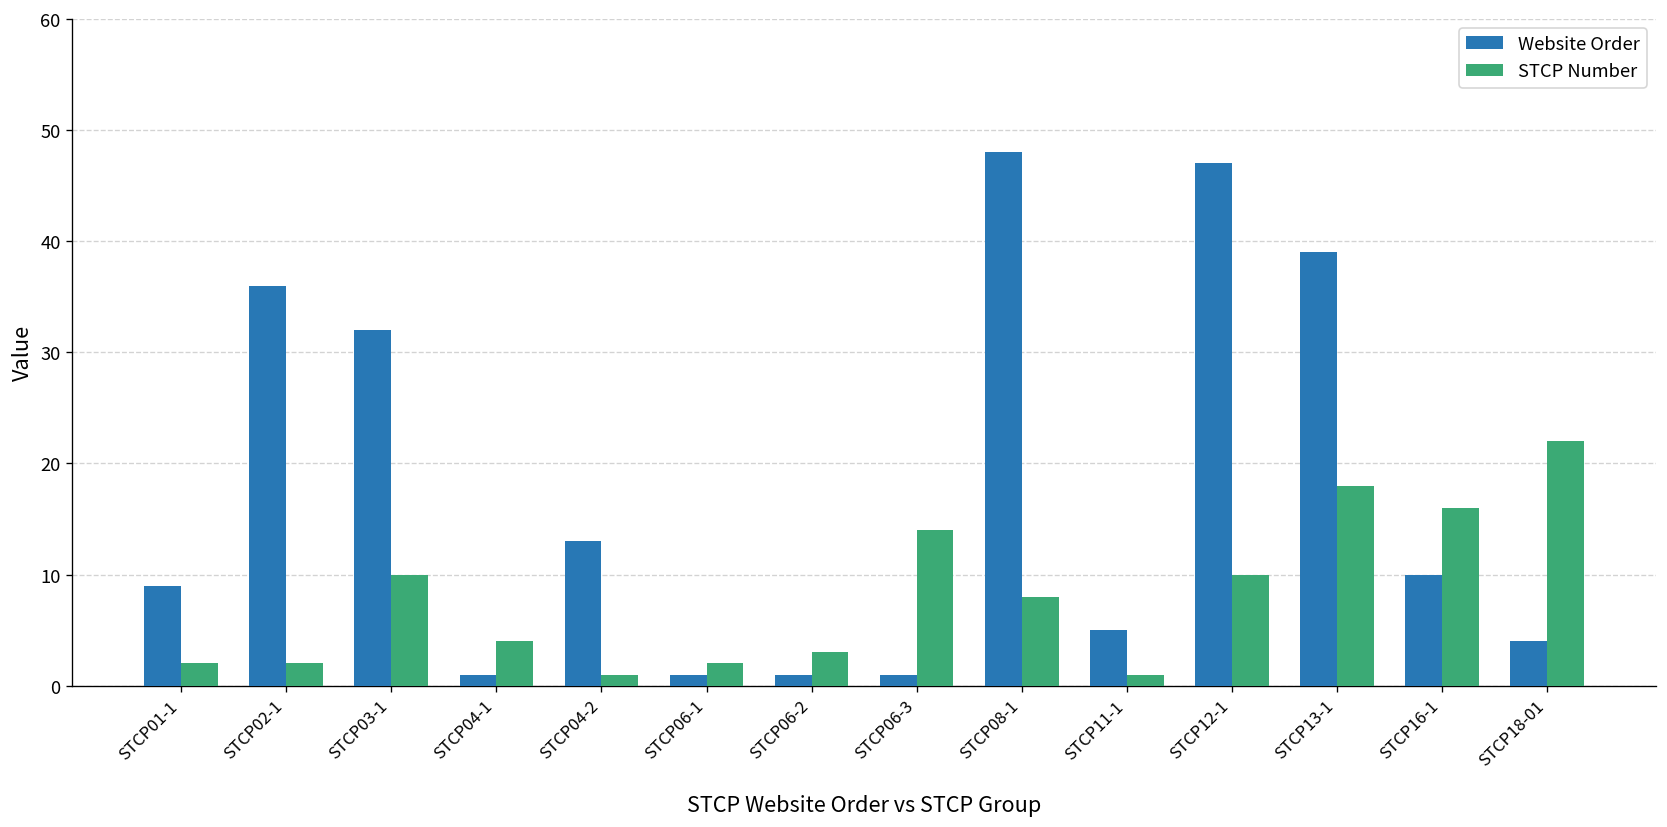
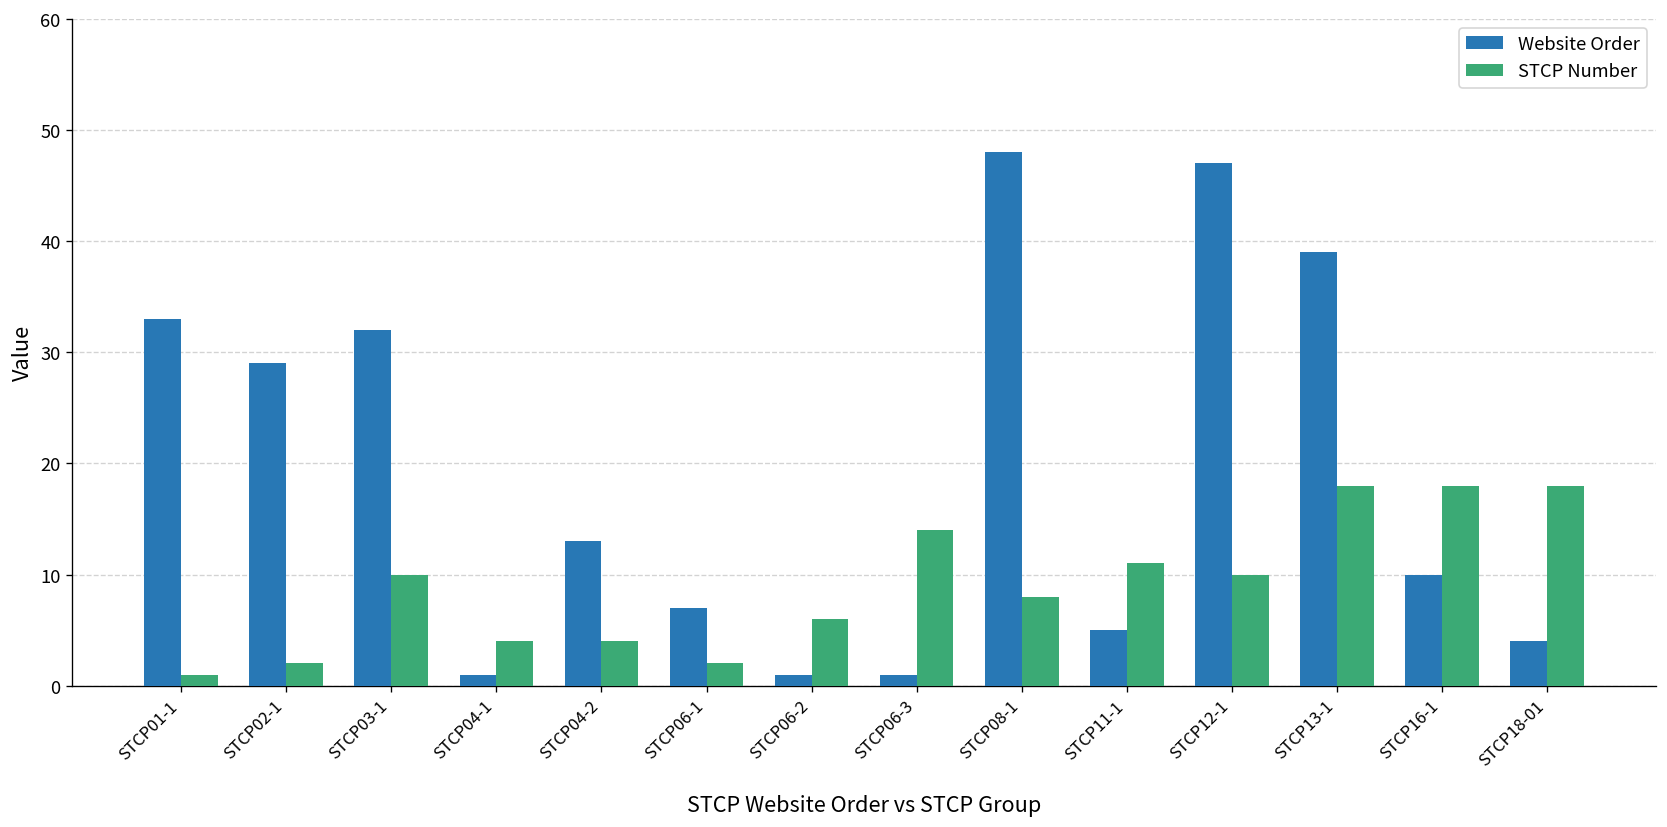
Website Order, STCP01-1: 9 -> 33
STCP Number, STCP01-1: 2 -> 1
Website Order, STCP02-1: 36 -> 29
STCP Number, STCP04-2: 1 -> 4
Website Order, STCP06-1: 1 -> 7
STCP Number, STCP06-2: 3 -> 6
STCP Number, STCP11-1: 1 -> 11
STCP Number, STCP16-1: 16 -> 18
STCP Number, STCP18-01: 22 -> 18
